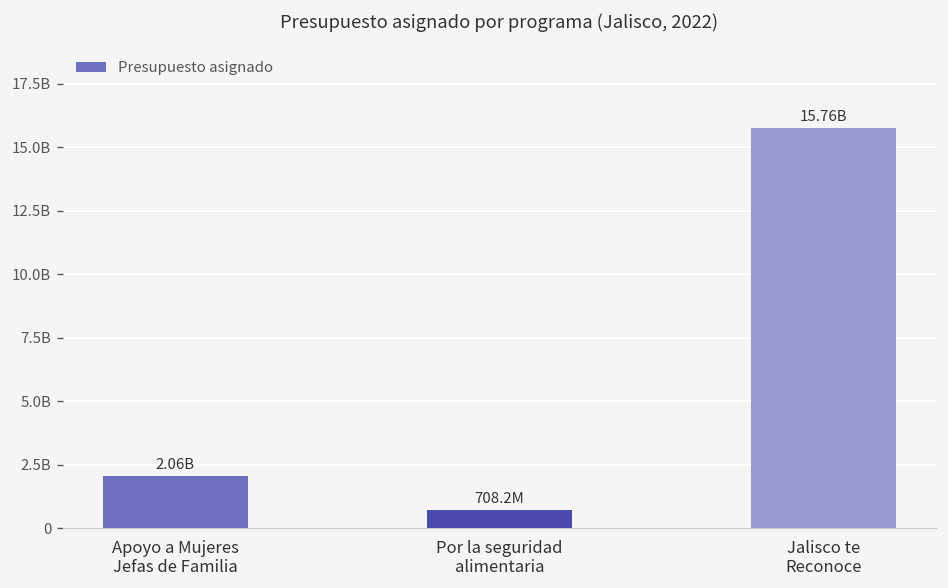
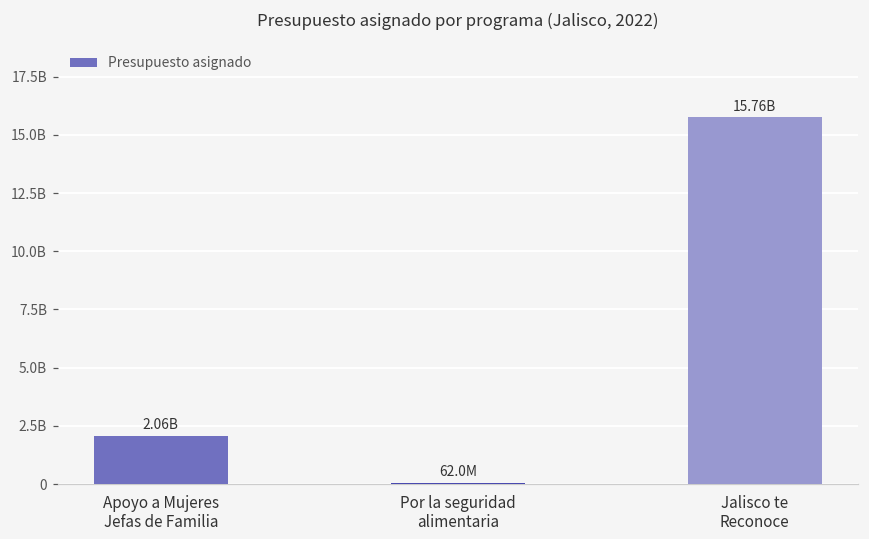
Por la seguridad alimentaria: 708.2M -> 62.0M
